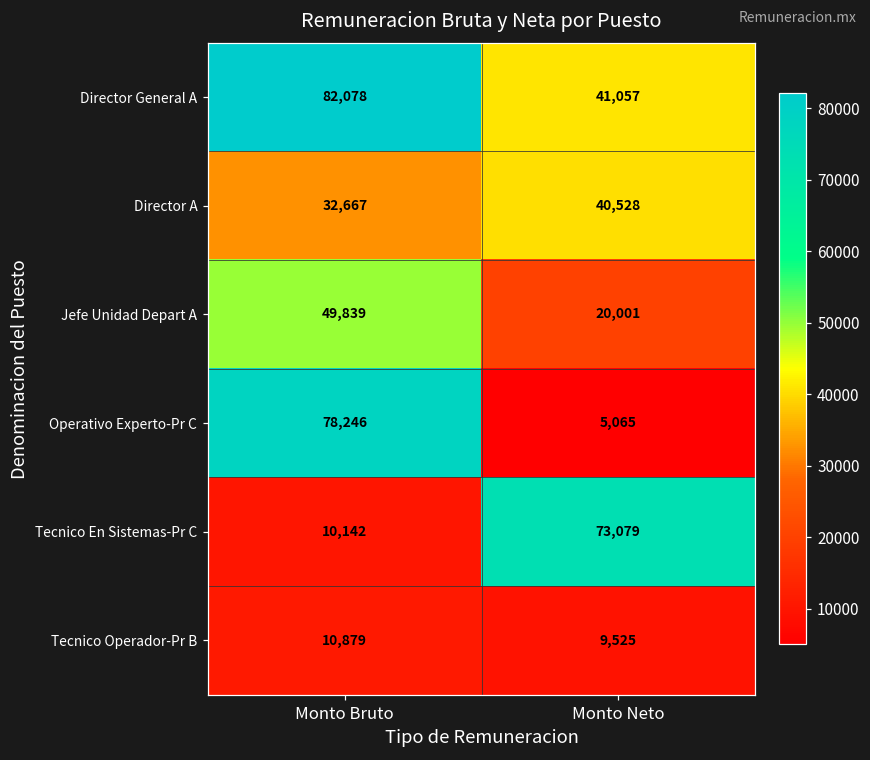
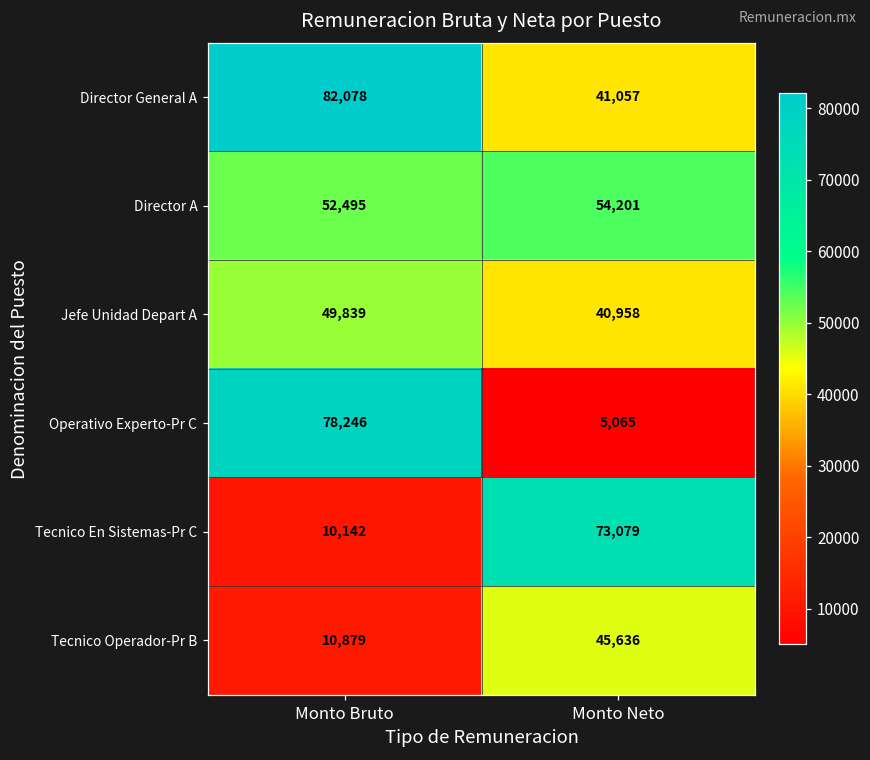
Director A, Monto Bruto: 32,667 -> 52,495
Director A, Monto Neto: 40,528 -> 54,201
Jefe Unidad Depart A, Monto Neto: 20,001 -> 40,958
Tecnico Operador-Pr B, Monto Neto: 9,525 -> 45,636
